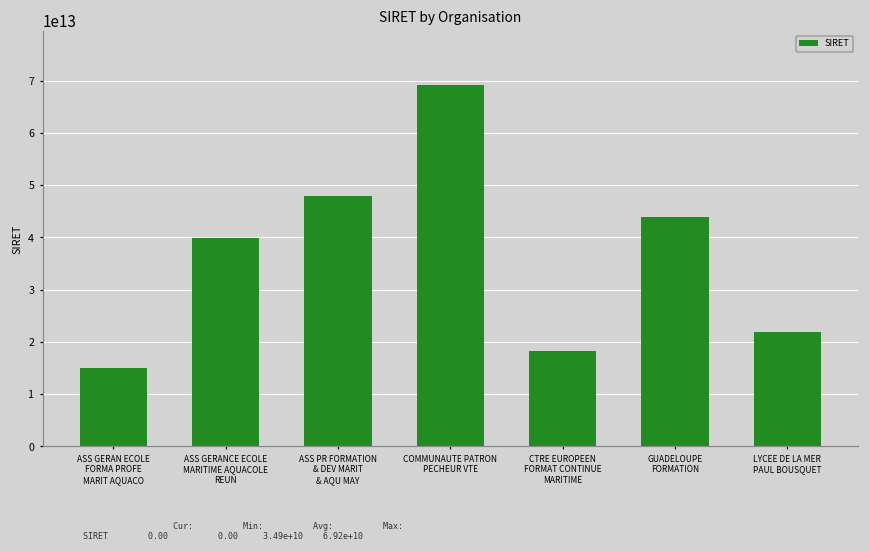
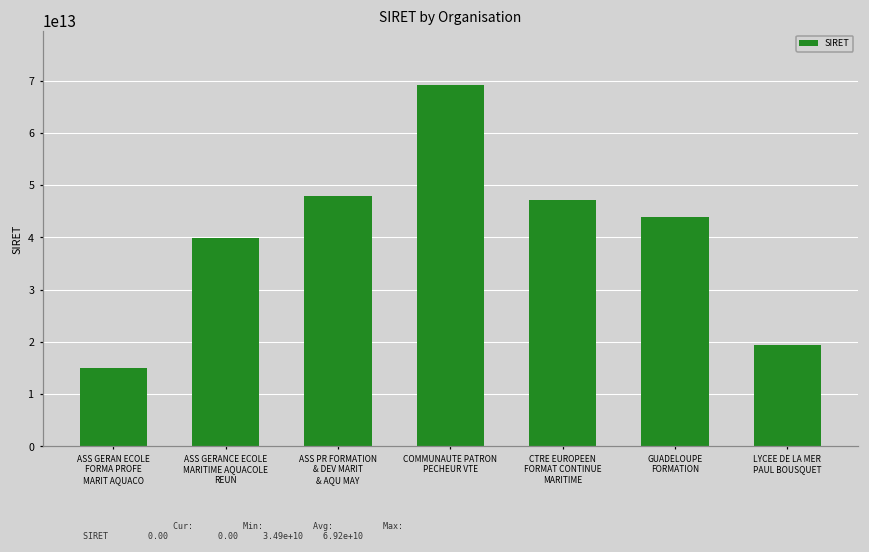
CTRE EUROPEEN FORMAT CONTINUE MARITIME: 18000000000000 -> 47000000000000
LYCEE DE LA MER PAUL BOUSQUET: 22000000000000 -> 19000000000000
